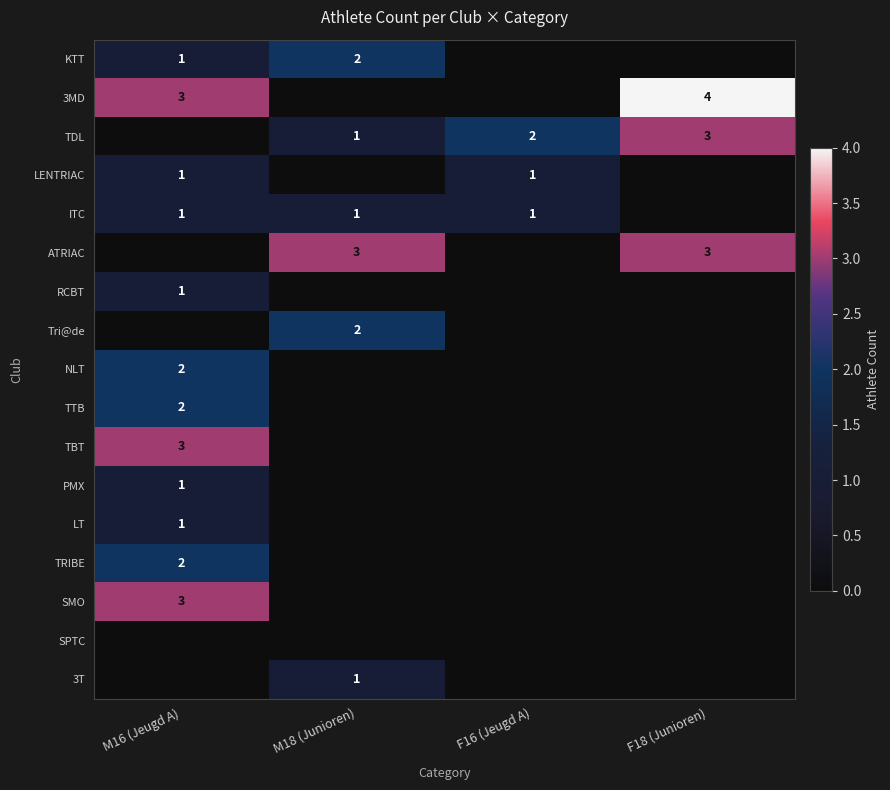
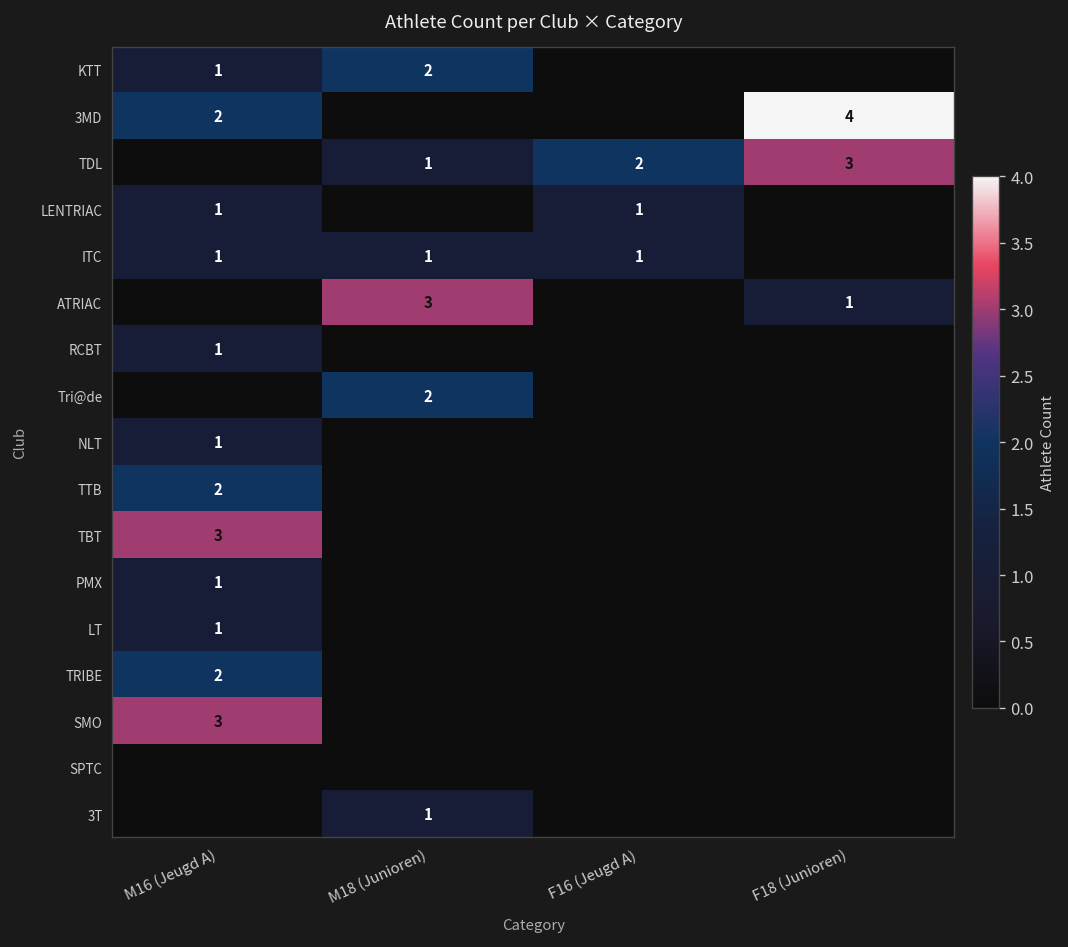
3MD, M16 (Jeugd A): 3 -> 2
ATRIAC, F18 (Junioren): 3 -> 1
NLT, M16 (Jeugd A): 2 -> 1
